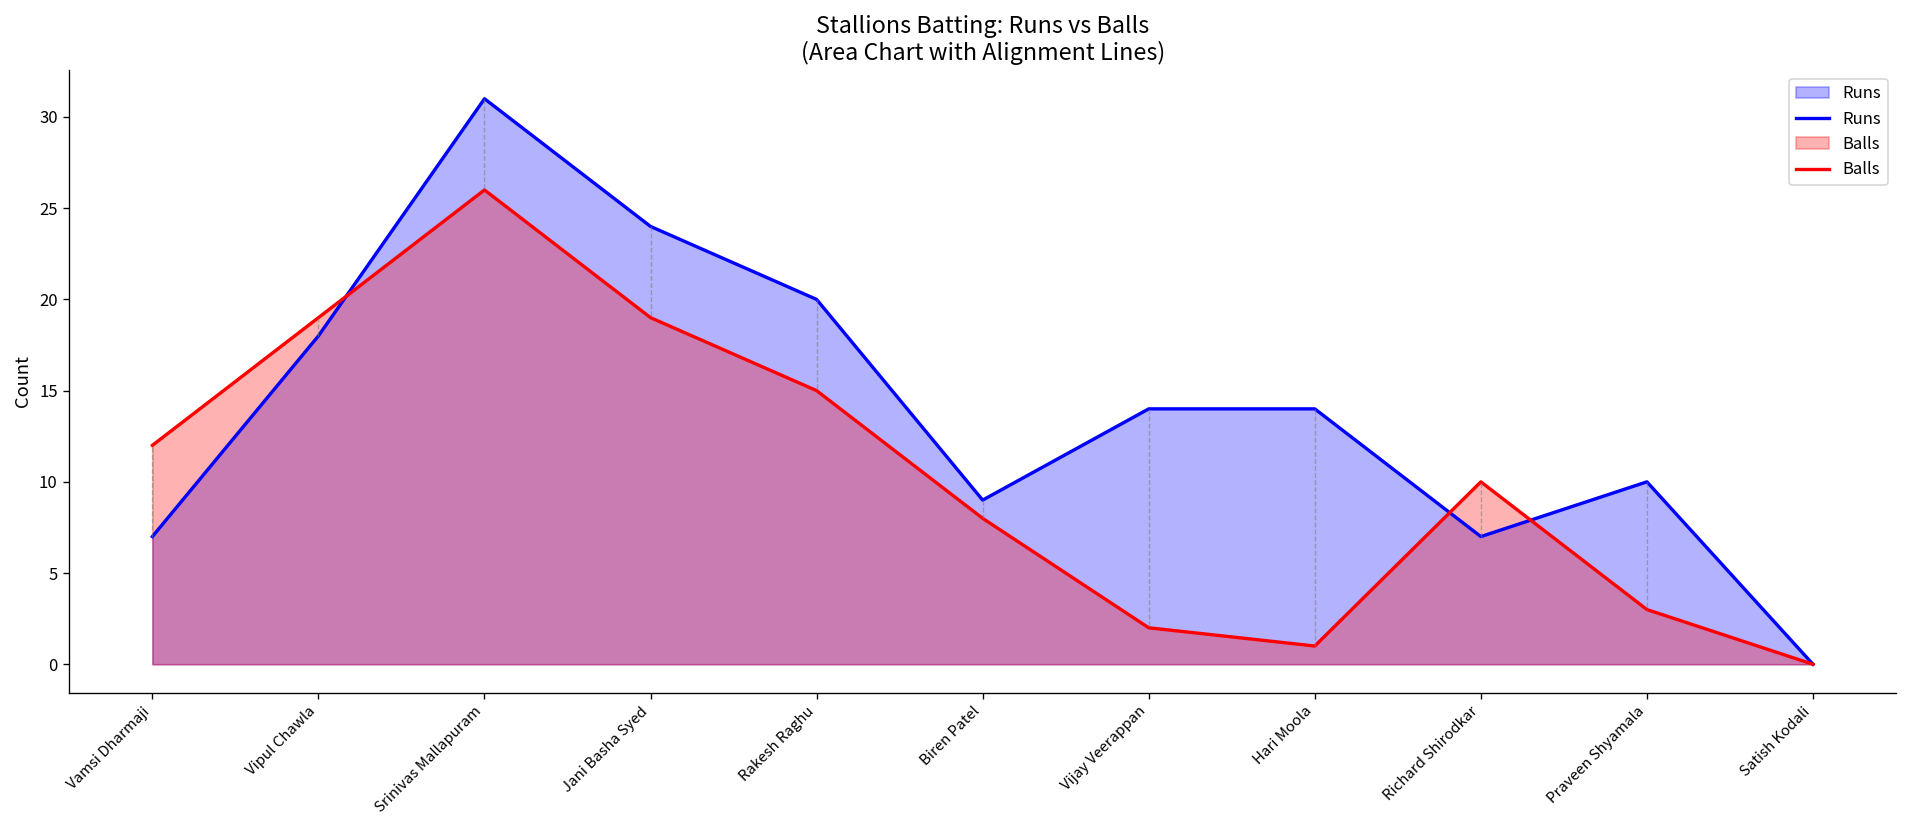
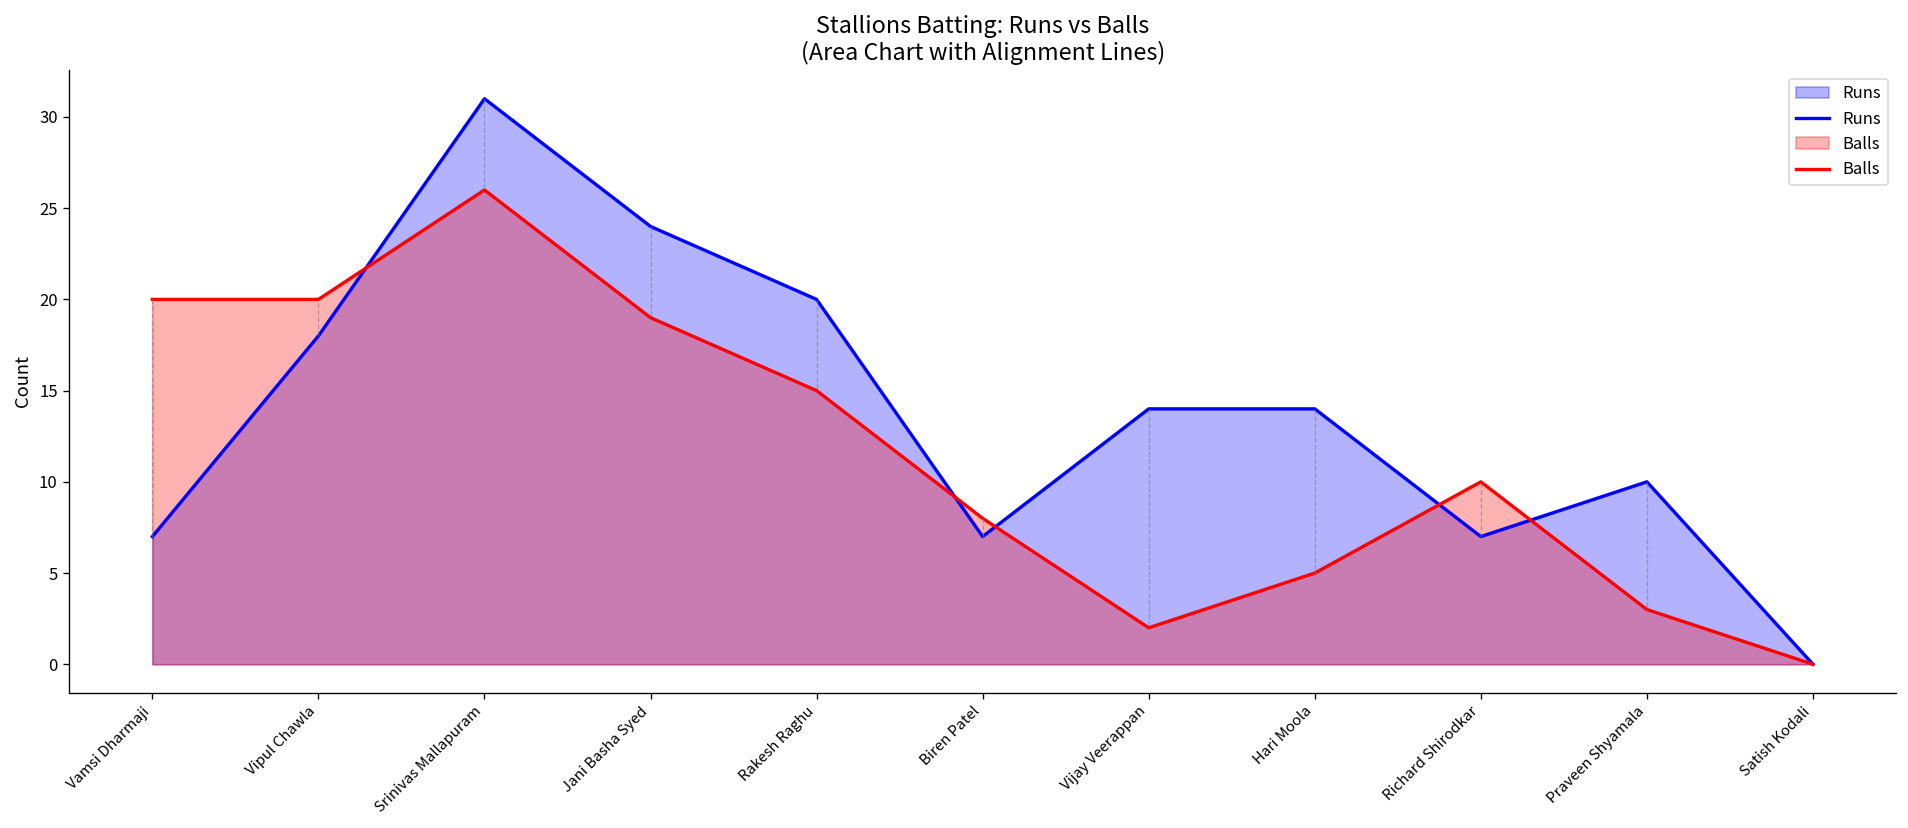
Balls, Vamsi Dharmaji: 12 -> 20
Balls, Vipul Chawla: 19 -> 20
Runs, Biren Patel: 9 -> 7
Balls, Hari Moola: 1 -> 5
